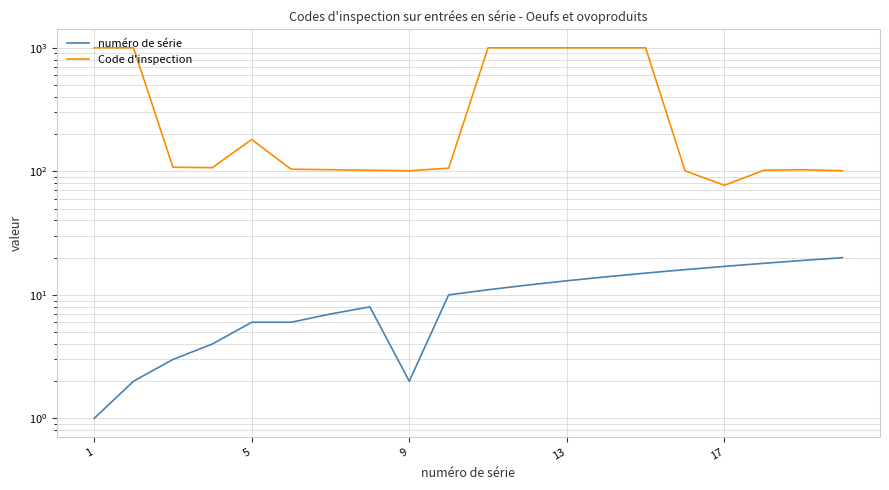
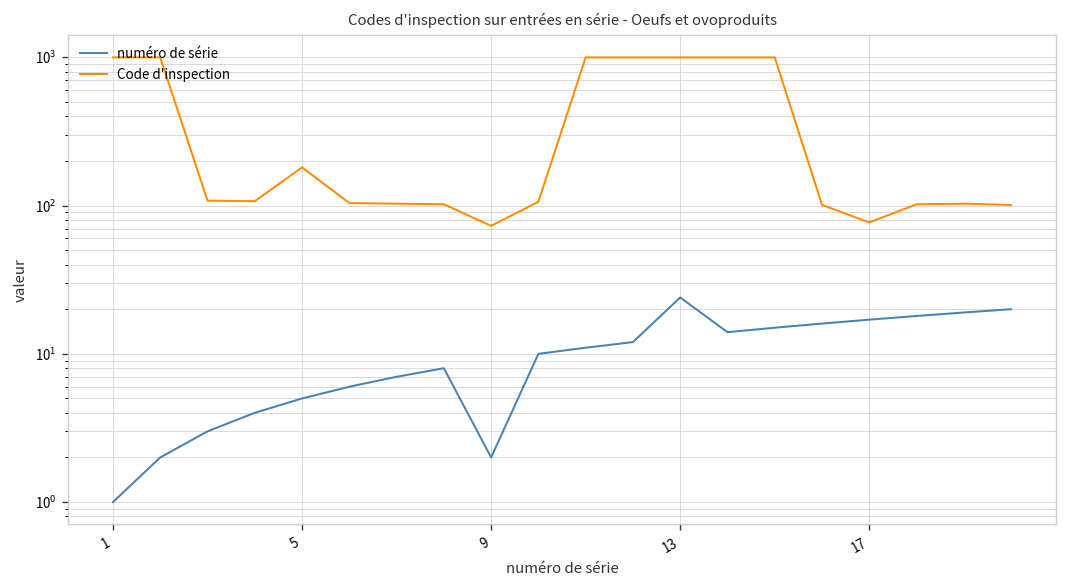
numéro de série, 5: 6 -> 5
Code d'inspection, 9: 100 -> 70
numéro de série, 13: 13 -> 24
